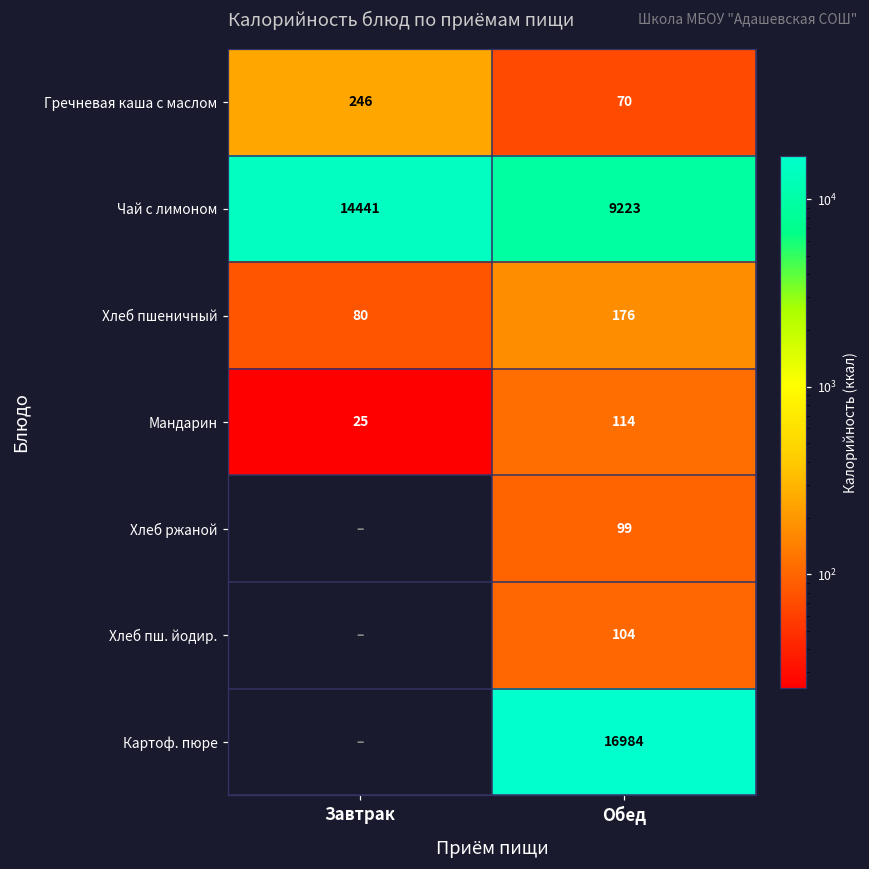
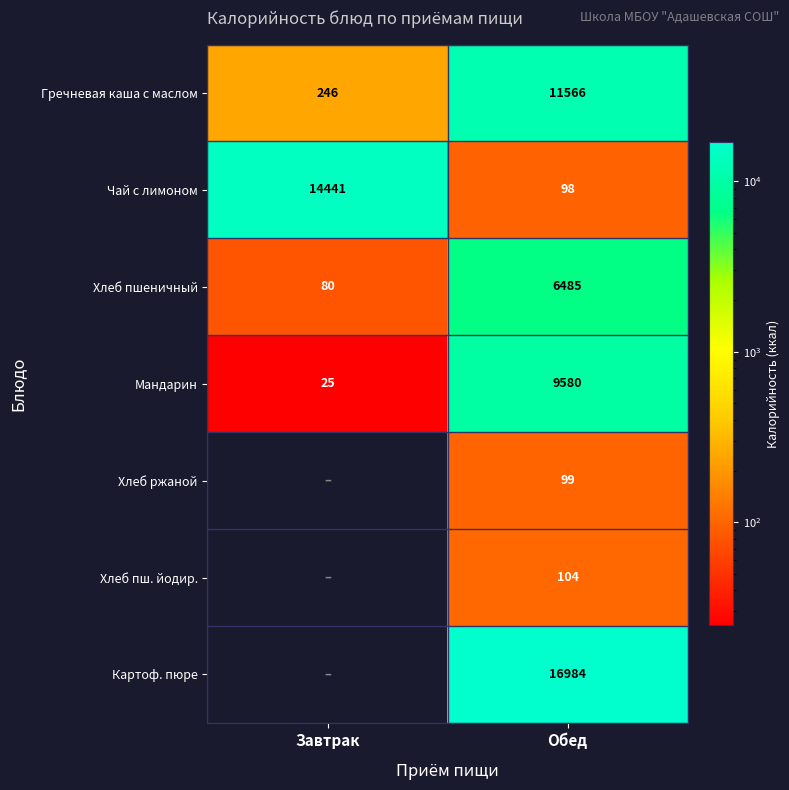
Гречневая каша с маслом, Обед: 70 -> 11566
Чай с лимоном, Обед: 9223 -> 98
Хлеб пшеничный, Обед: 176 -> 6485
Мандарин, Обед: 114 -> 9580
